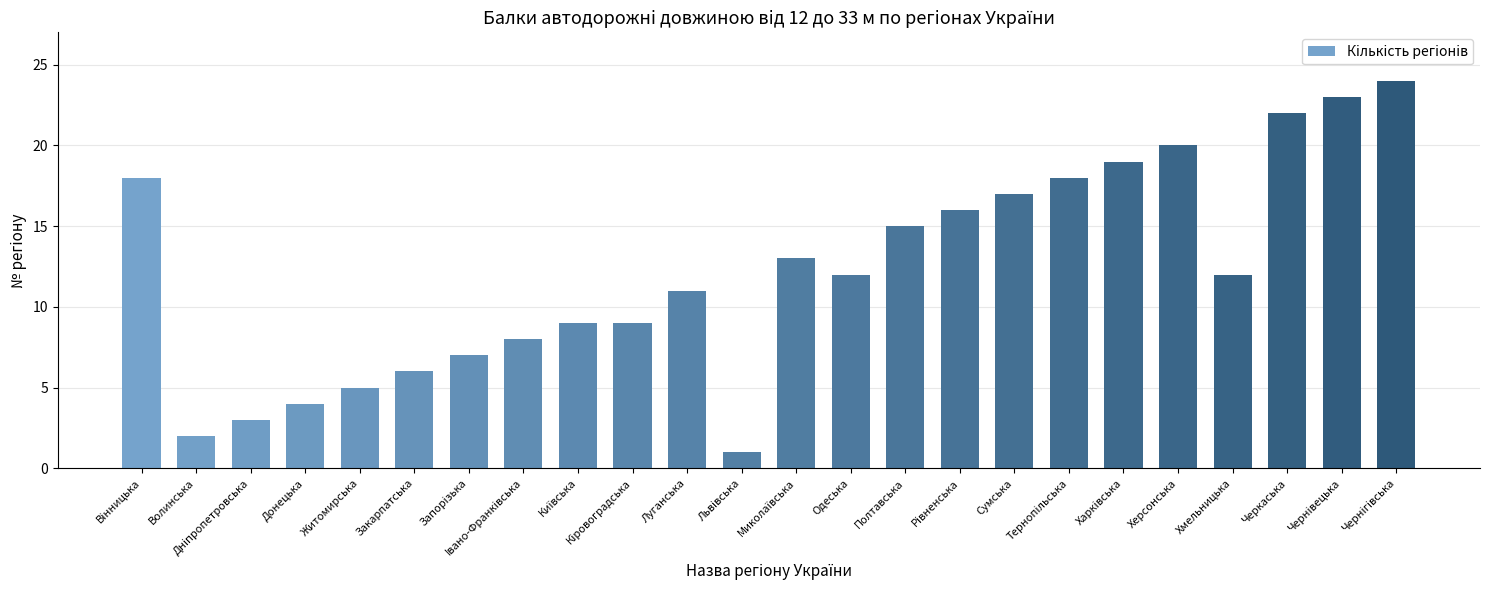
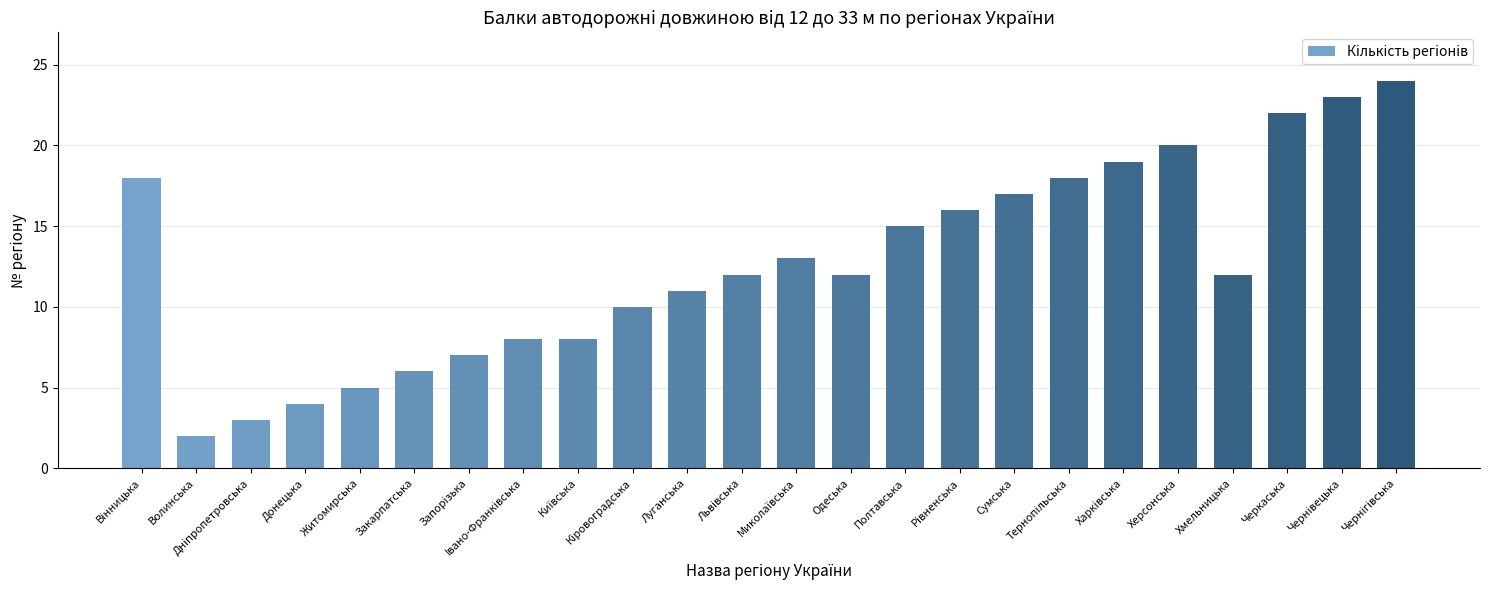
Київська: 9 -> 8
Кіровоградська: 9 -> 10
Львівська: 1 -> 12
